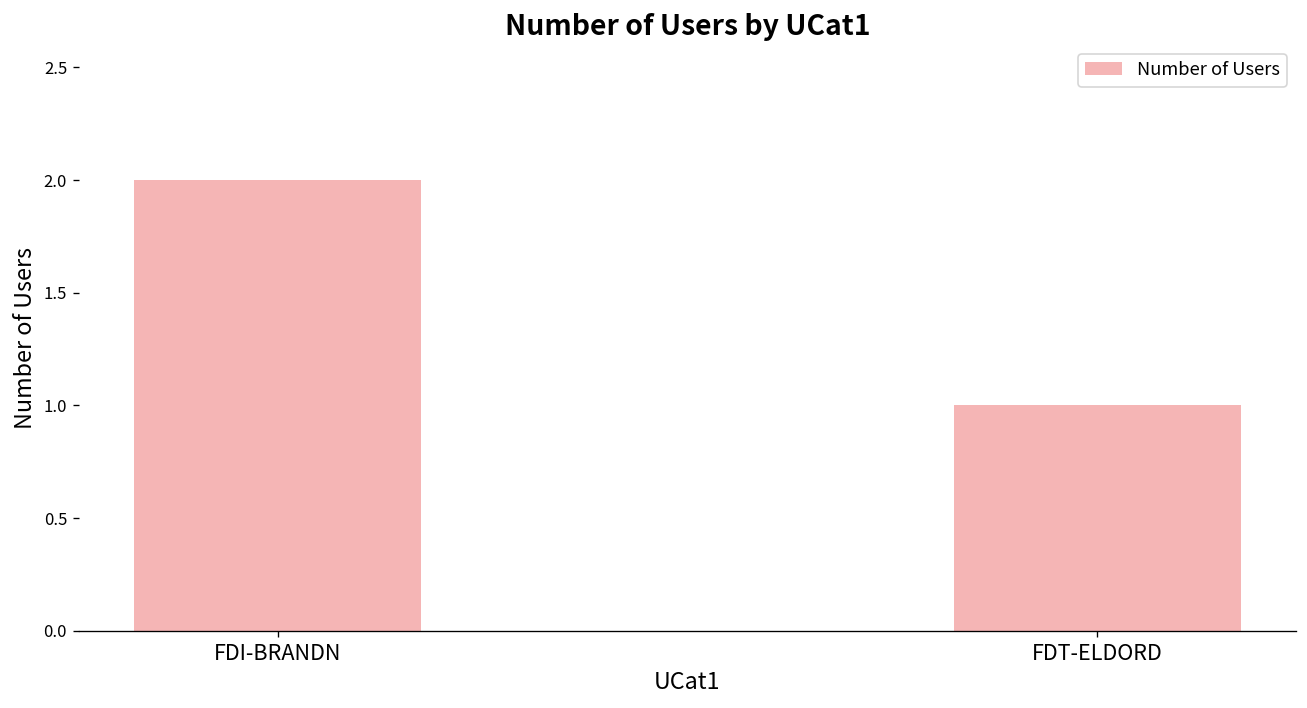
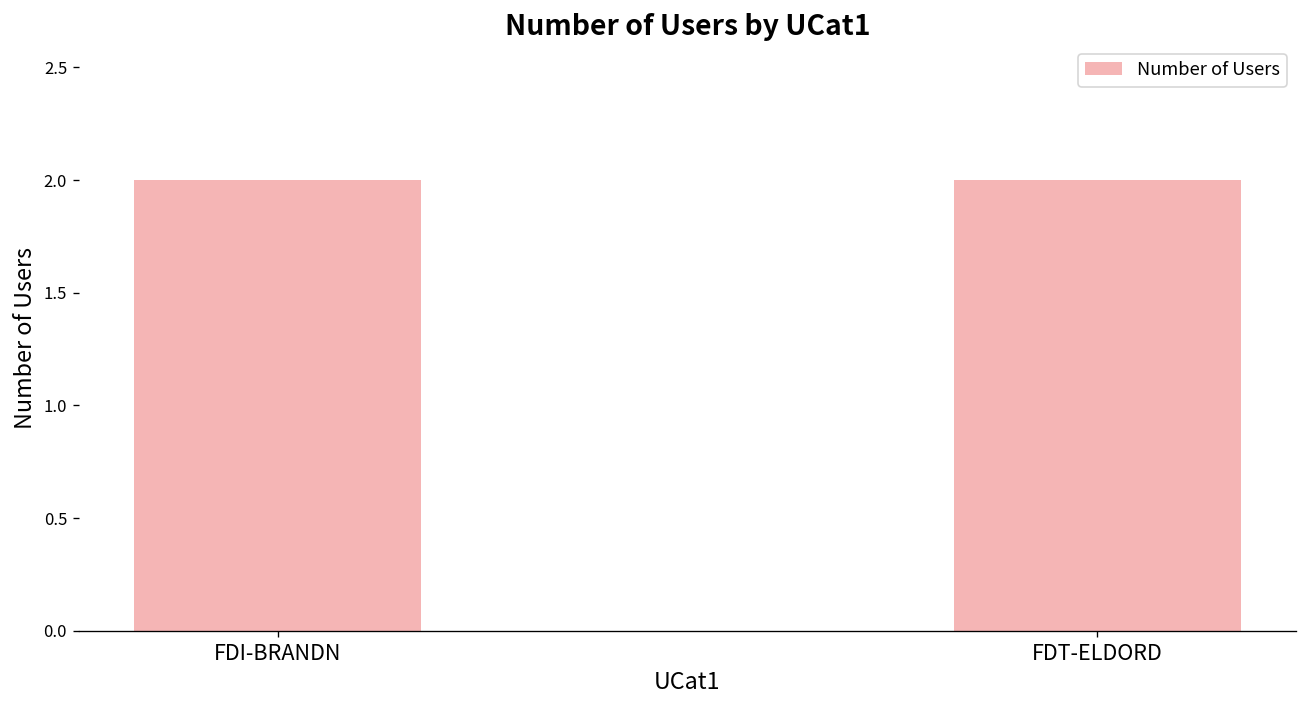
FDT-ELDORD: 1 -> 2
